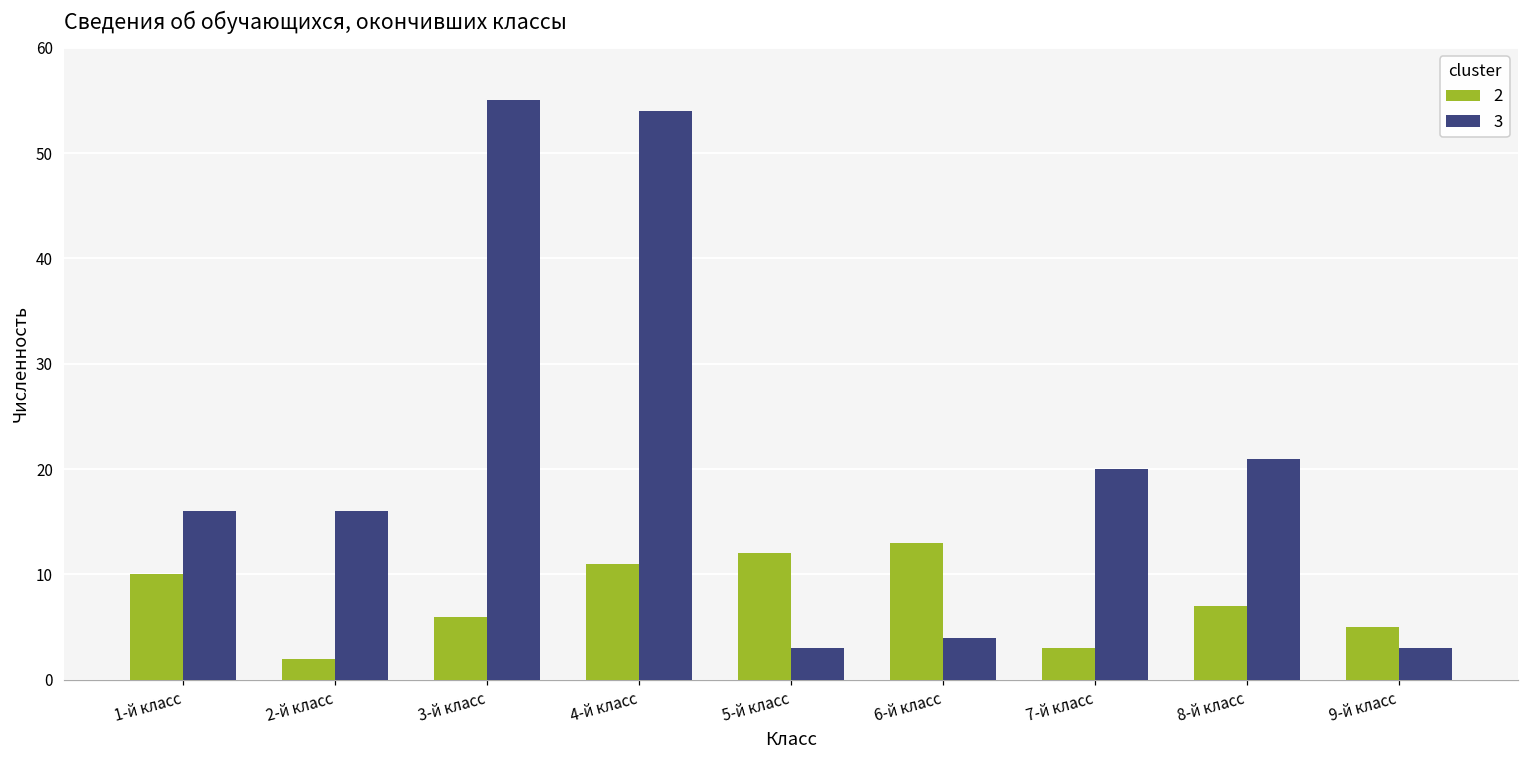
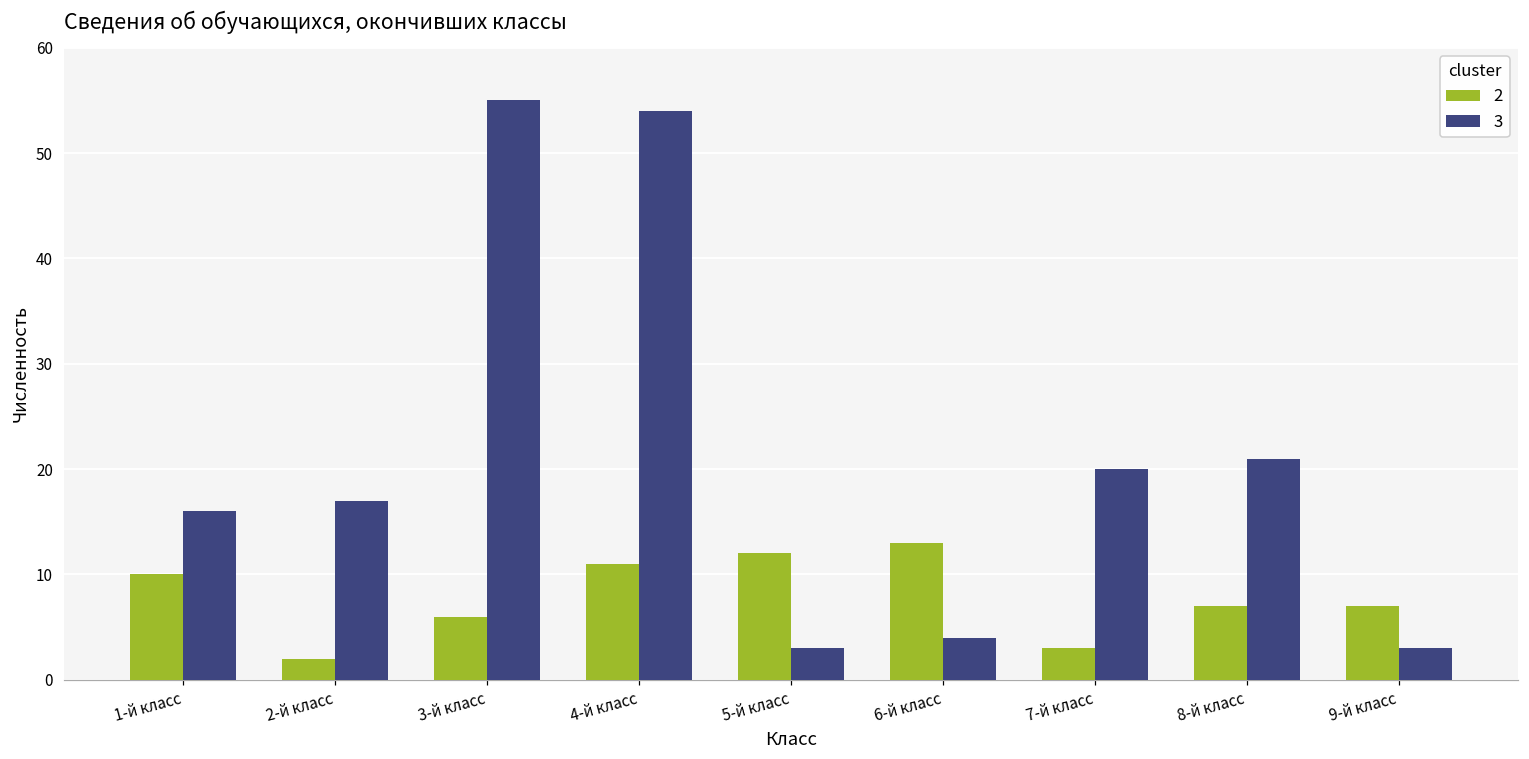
3, 2-й класс: 16 -> 17
2, 9-й класс: 5 -> 7
